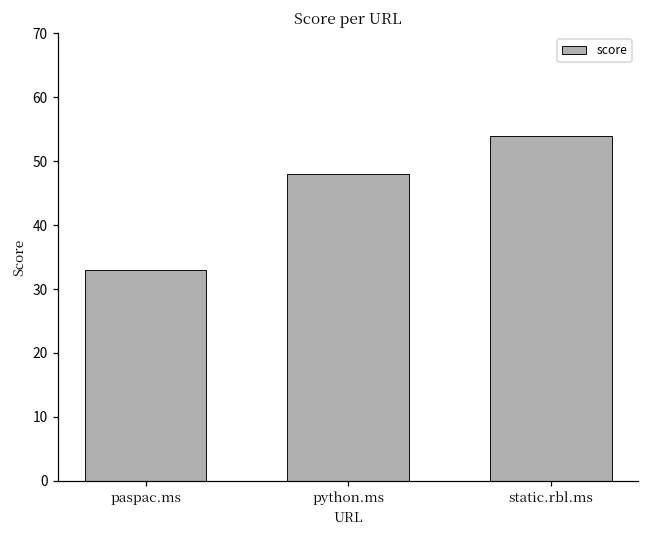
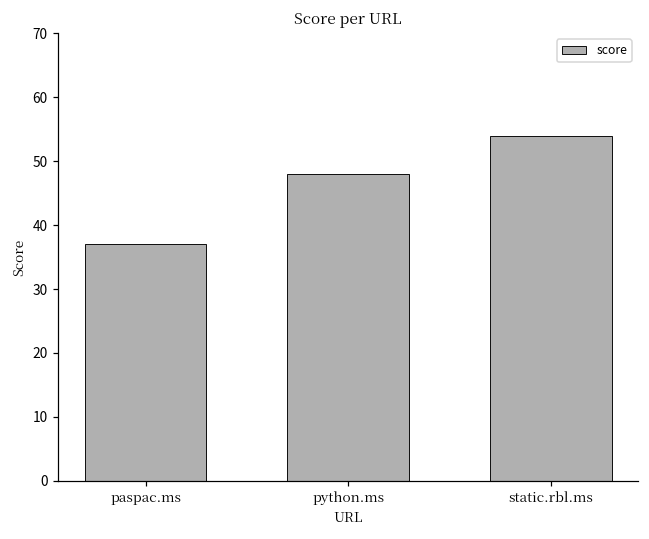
paspac.ms: 33 -> 37
